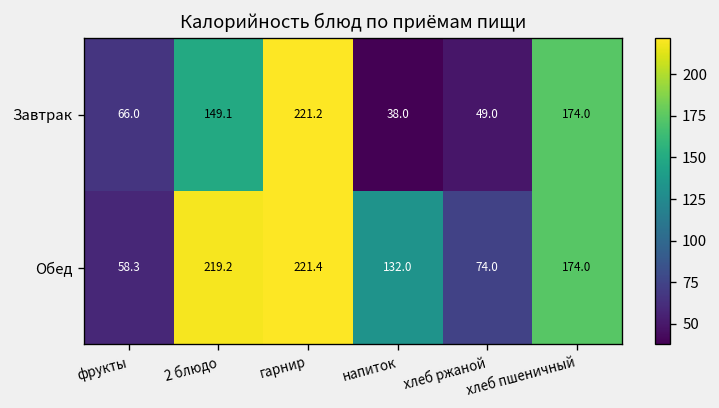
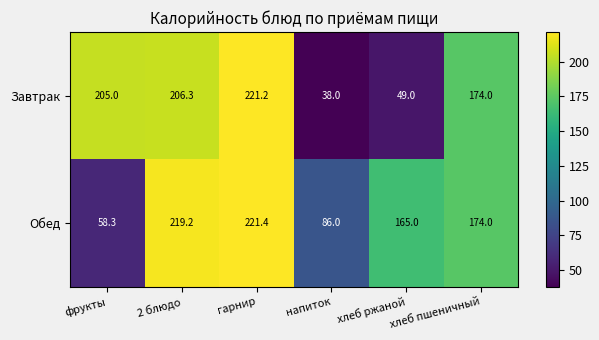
Завтрак, фрукты: 66.0 -> 205.0
Завтрак, 2 блюдо: 149.1 -> 206.3
Обед, напиток: 132.0 -> 86.0
Обед, хлеб ржаной: 74.0 -> 165.0
